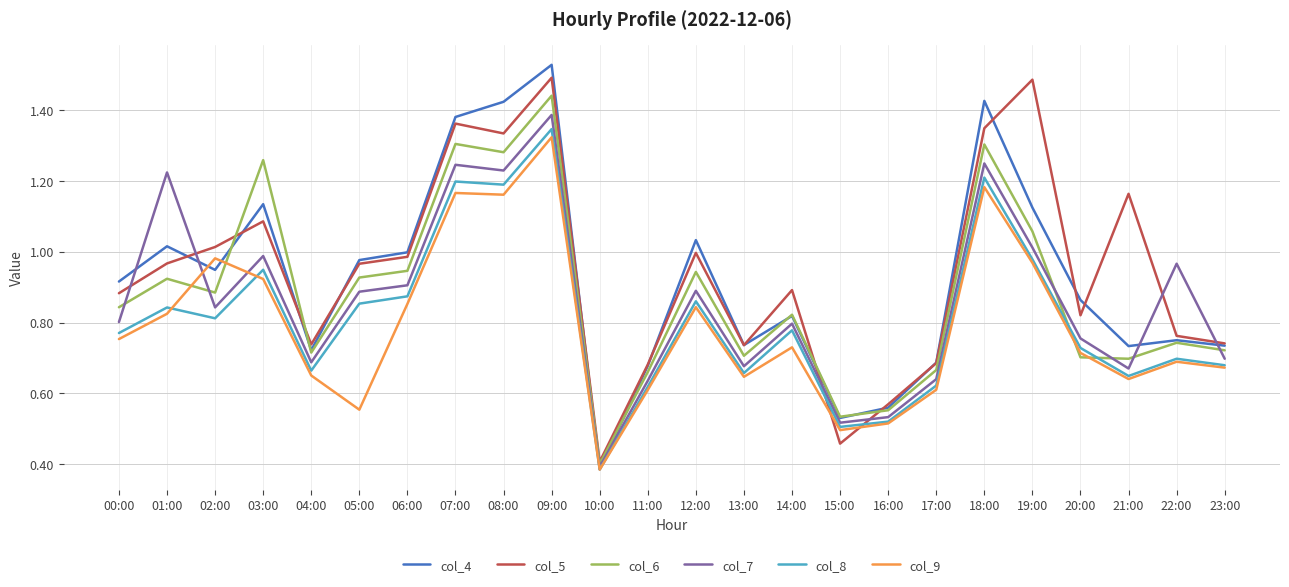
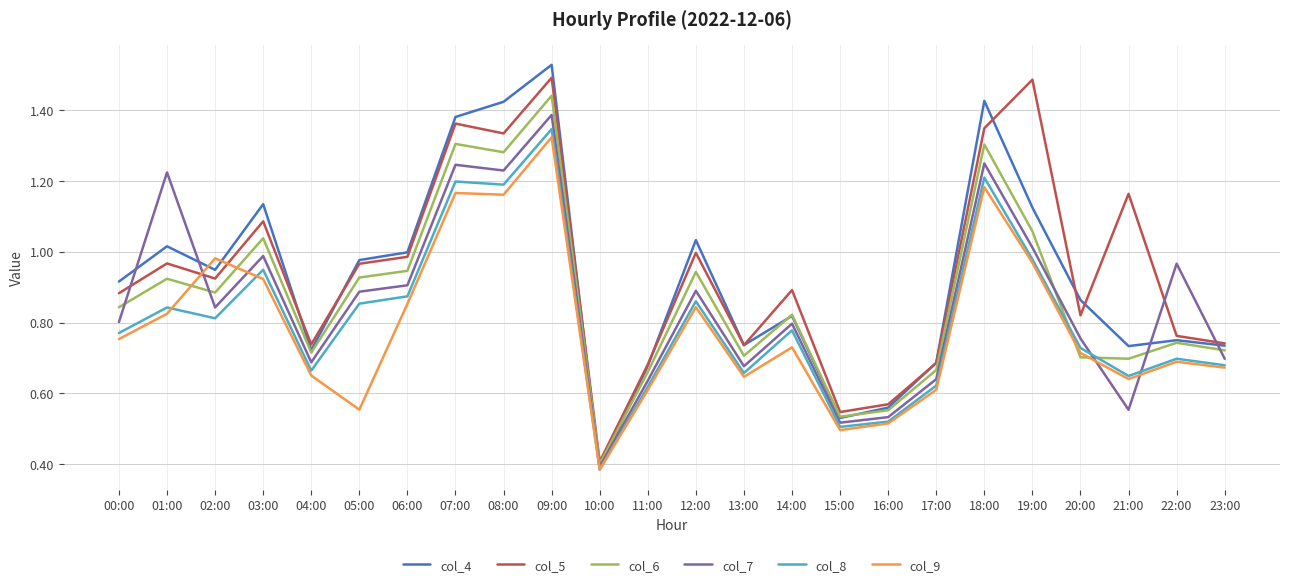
col_5, 02:00: 1.01 -> 0.92
col_6, 03:00: 1.26 -> 1.04
col_5, 15:00: 0.46 -> 0.55
col_7, 21:00: 0.67 -> 0.55
